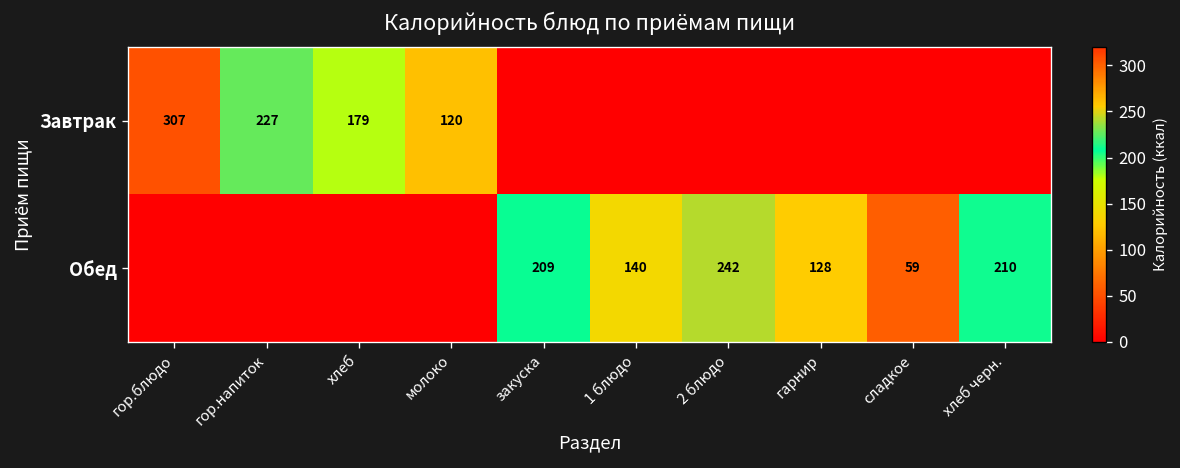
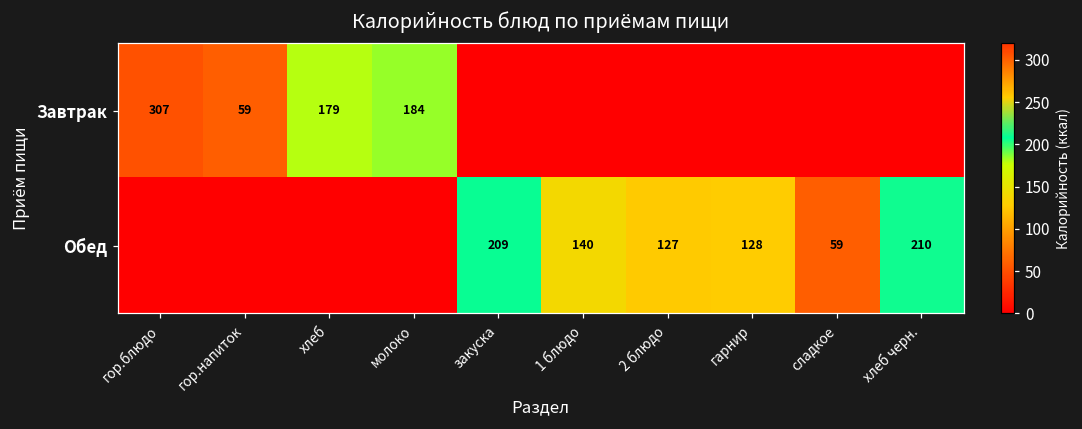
Завтрак, гор.напиток: 227 -> 59
Завтрак, молоко: 120 -> 184
Обед, 2 блюдо: 242 -> 127
